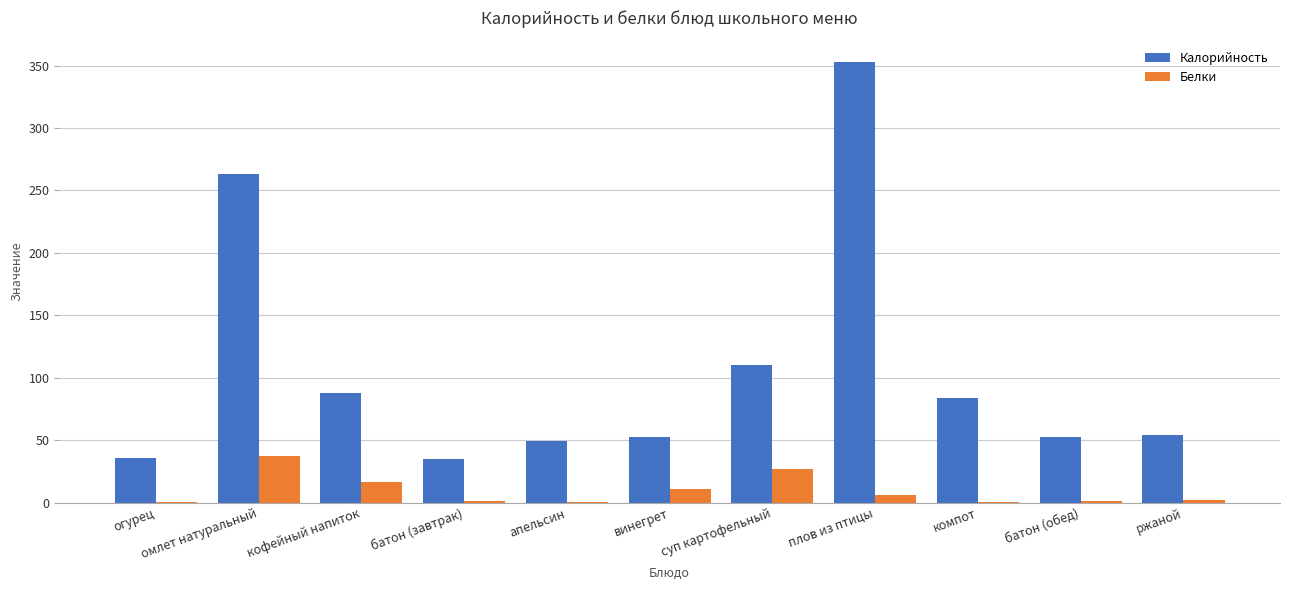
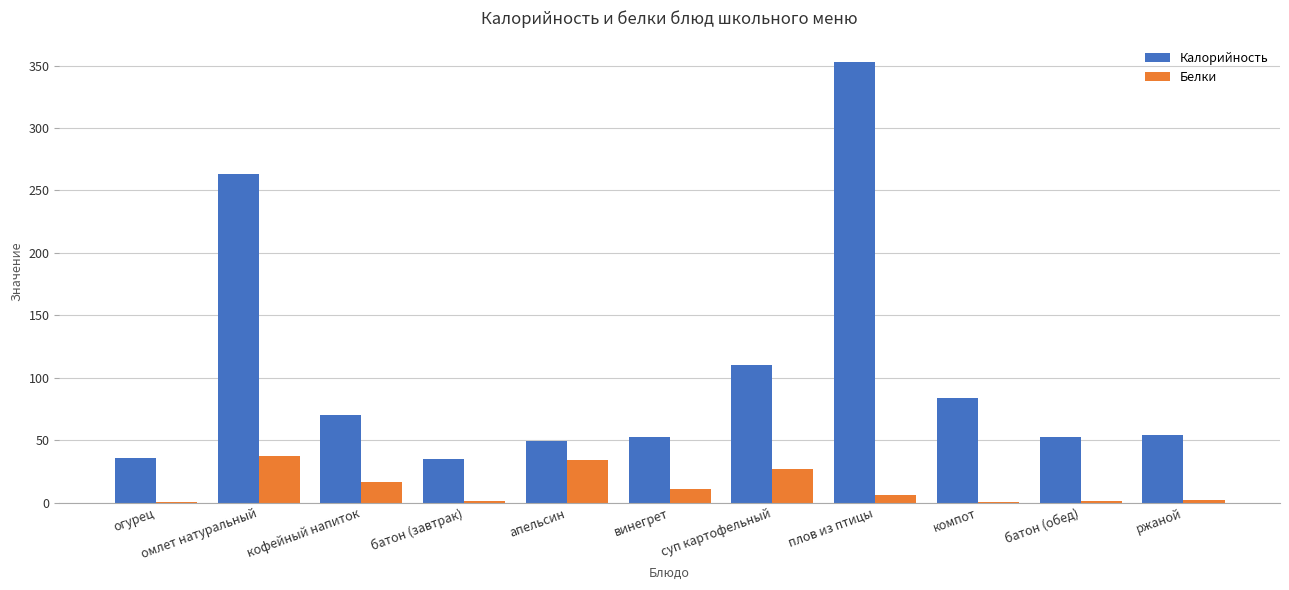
Калорийность, кофейный напиток: 88 -> 70
Белки, апельсин: 1 -> 34
